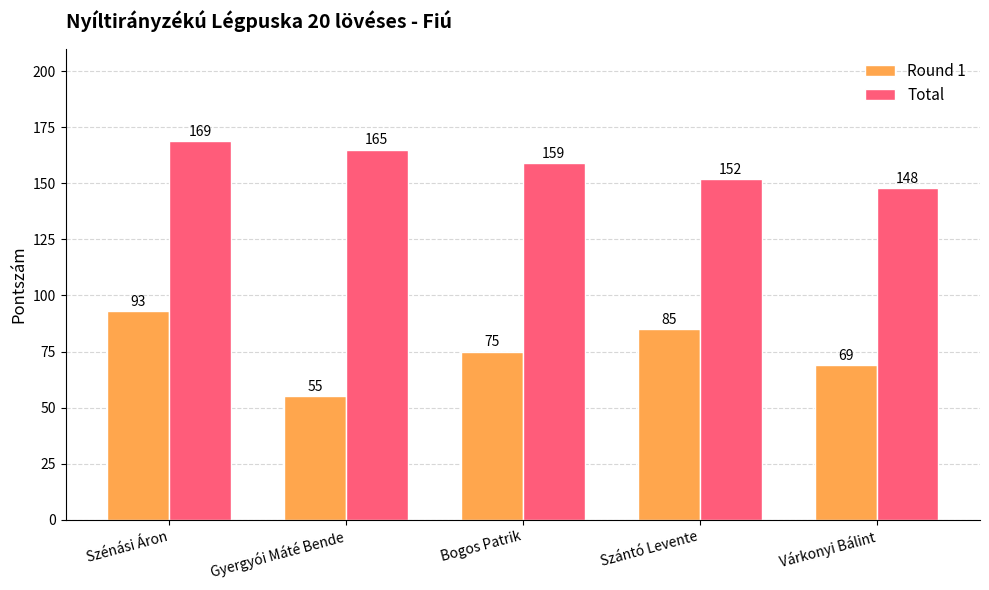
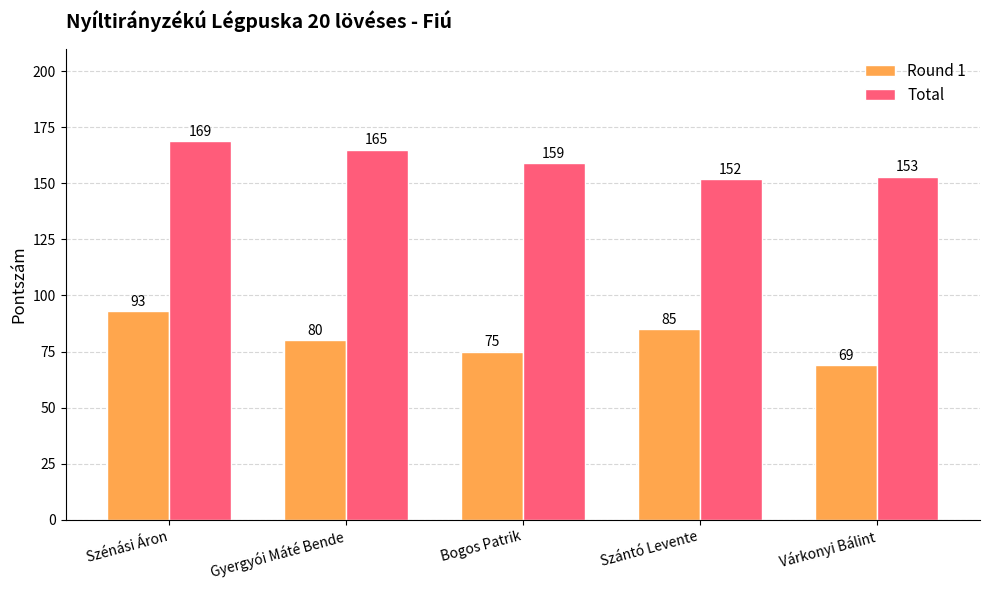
Round 1, Gyergyói Máté Bende: 55 -> 80
Total, Várkonyi Bálint: 148 -> 153
